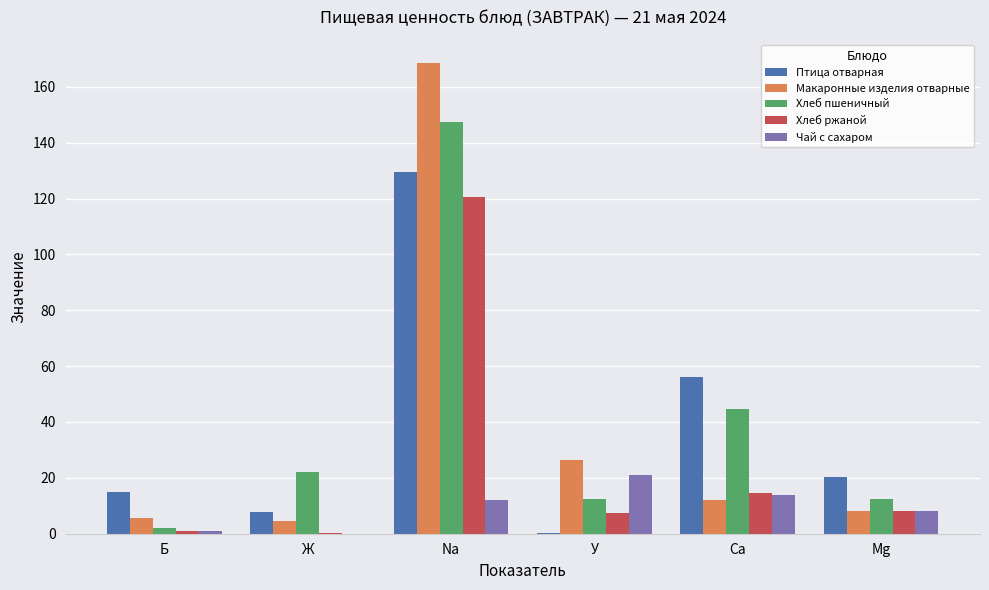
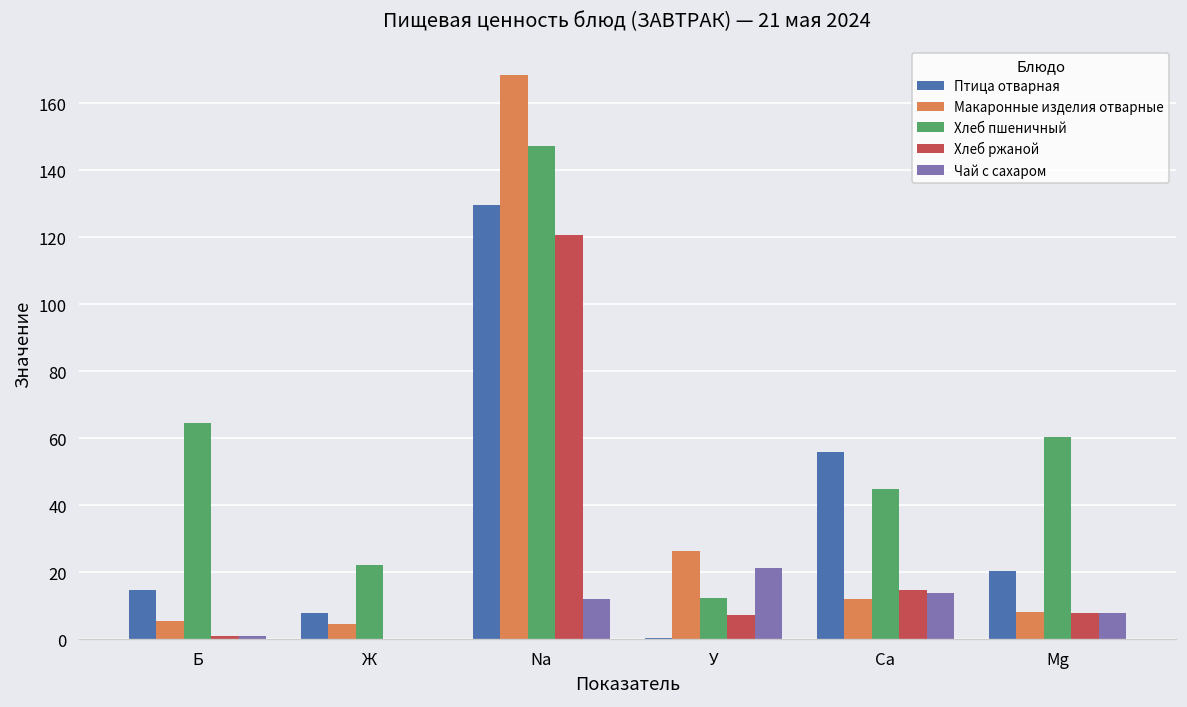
Хлеб пшеничный, Б: 2 -> 65
Хлеб пшеничный, Mg: 12 -> 60
